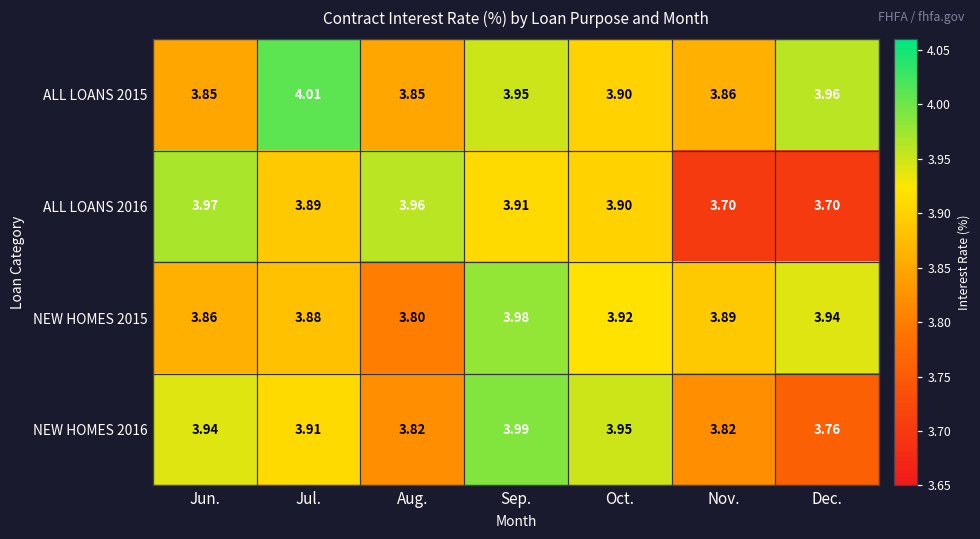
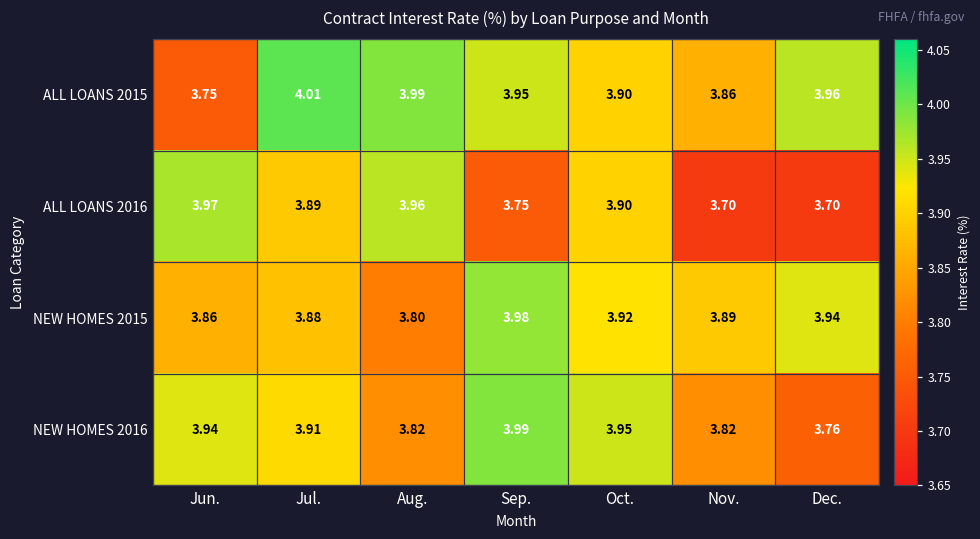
ALL LOANS 2015, Jun.: 3.85 -> 3.75
ALL LOANS 2015, Aug.: 3.85 -> 3.99
ALL LOANS 2016, Sep.: 3.91 -> 3.75
